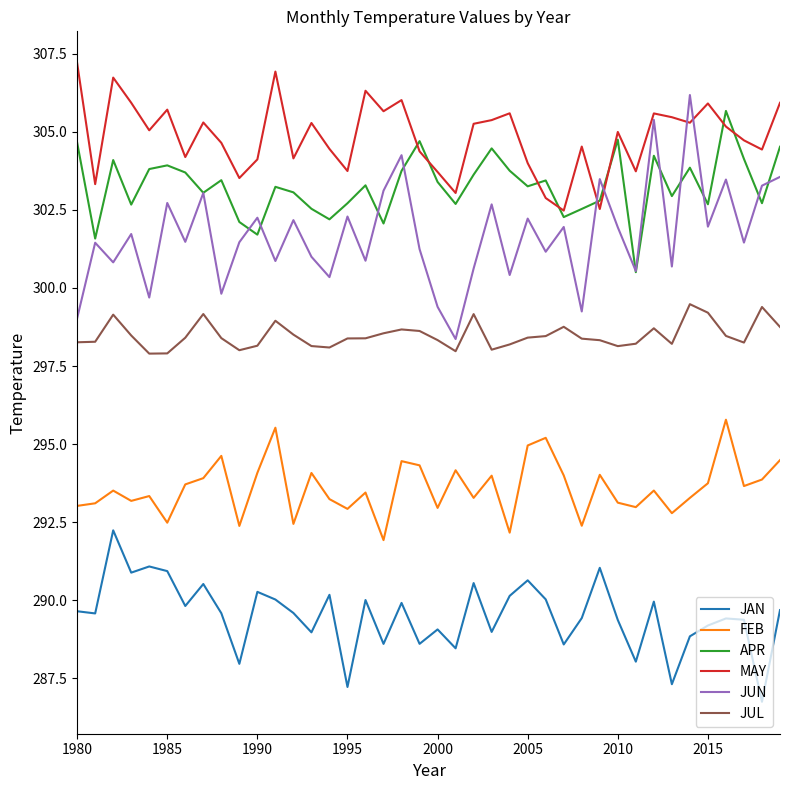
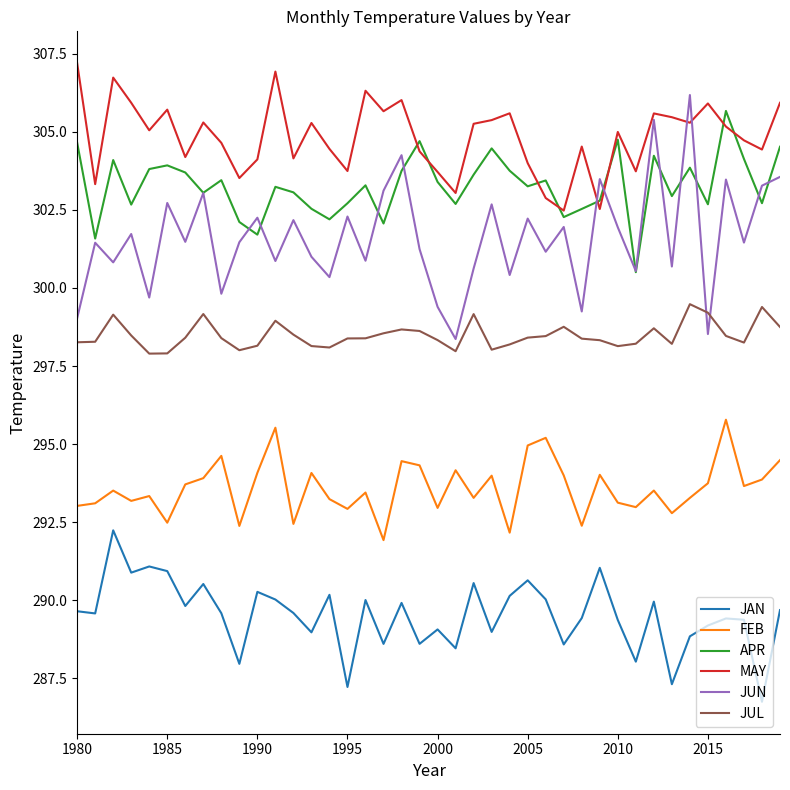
JUN, 2015: 302.0 -> 298.5
